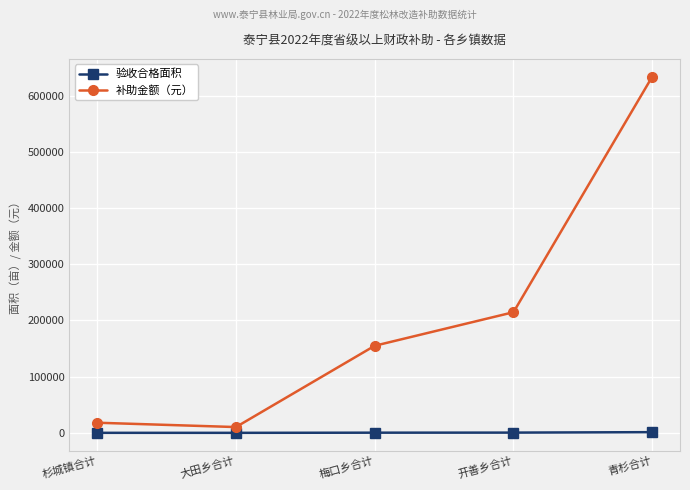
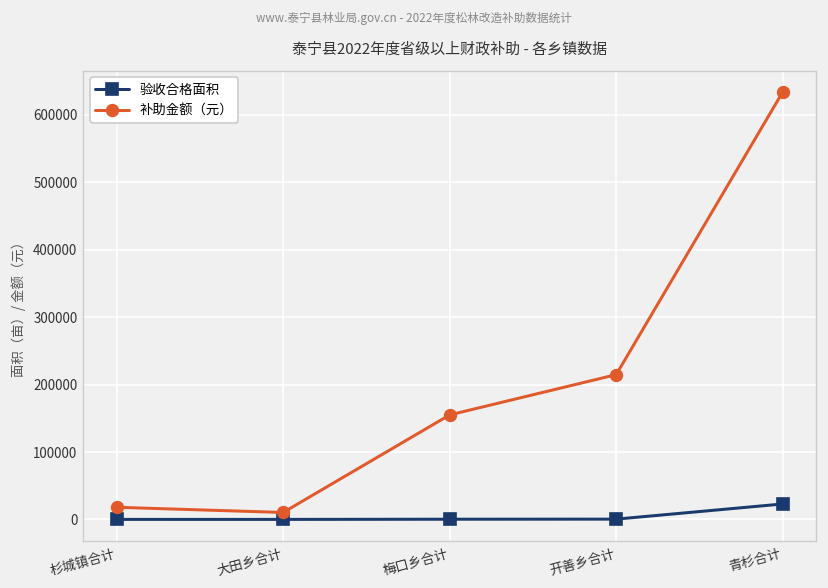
验收合格面积, 青杉合计: 0 -> 20000
